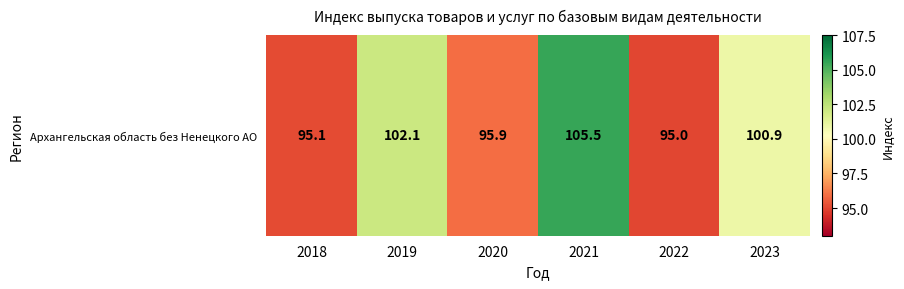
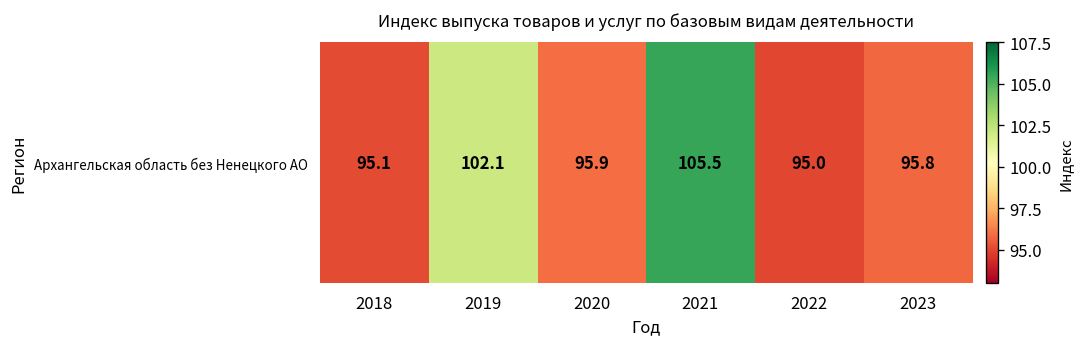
Архангельская область без Ненецкого АО, 2023: 100.9 -> 95.8
